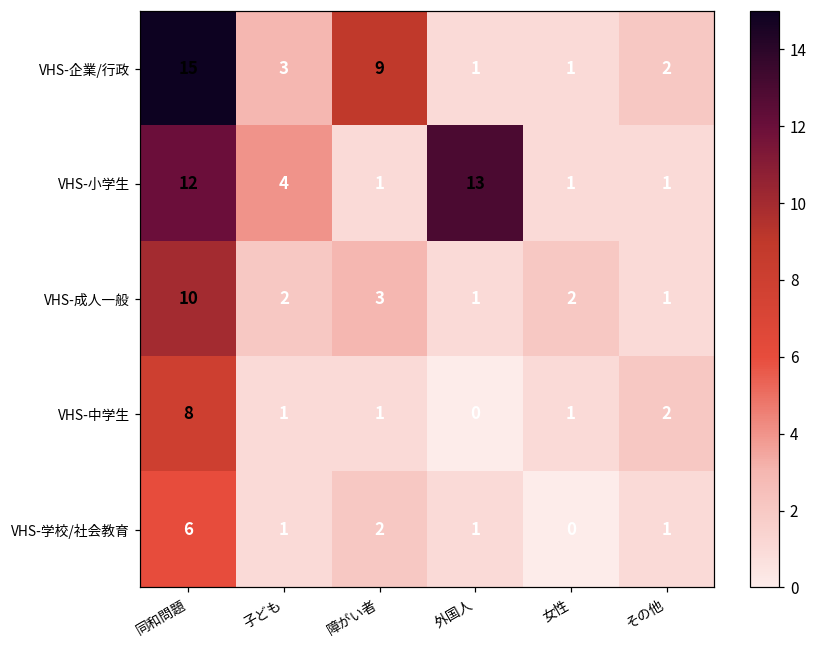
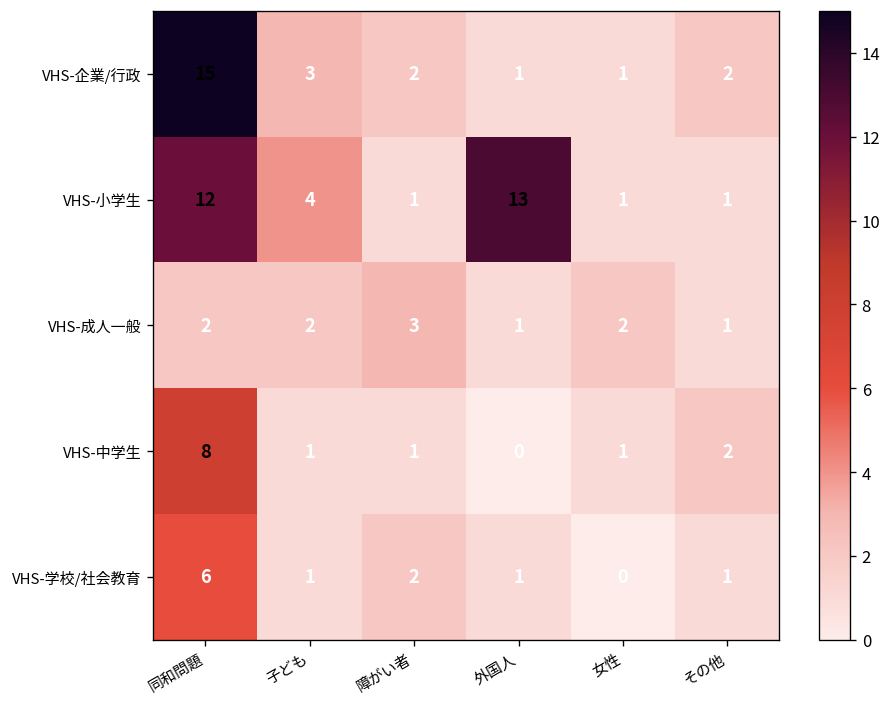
VHS-企業/行政, 障がい者: 9 -> 2
VHS-成人一般, 同和問題: 10 -> 2
